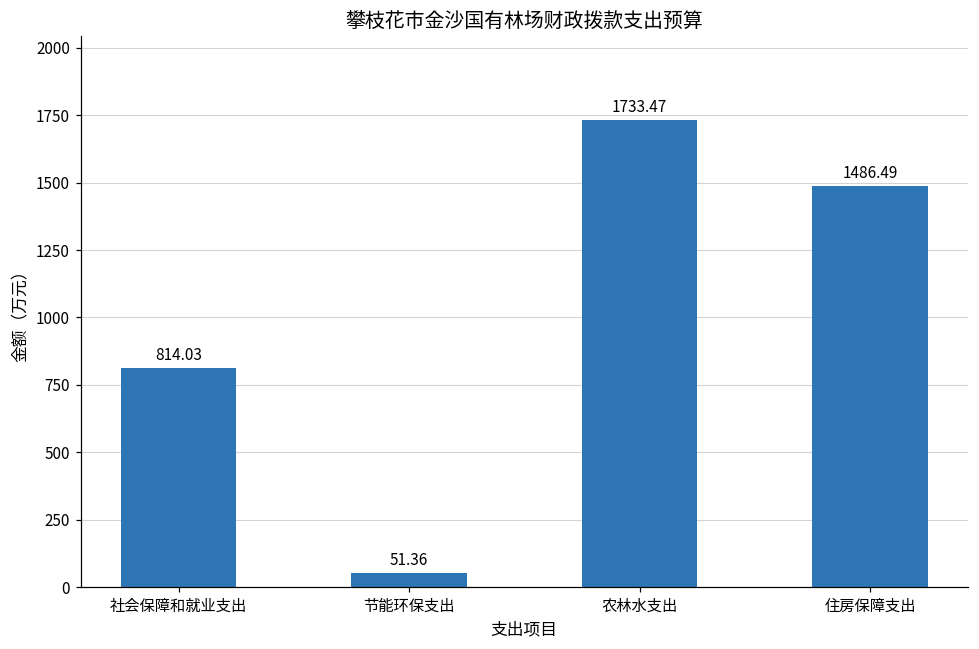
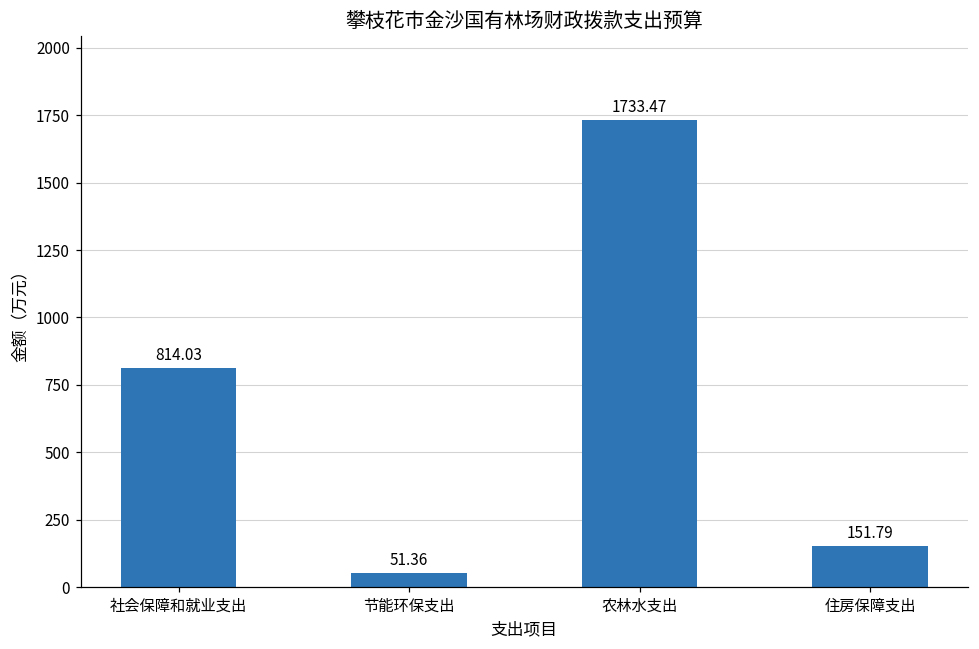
住房保障支出: 1486.49 -> 151.79
